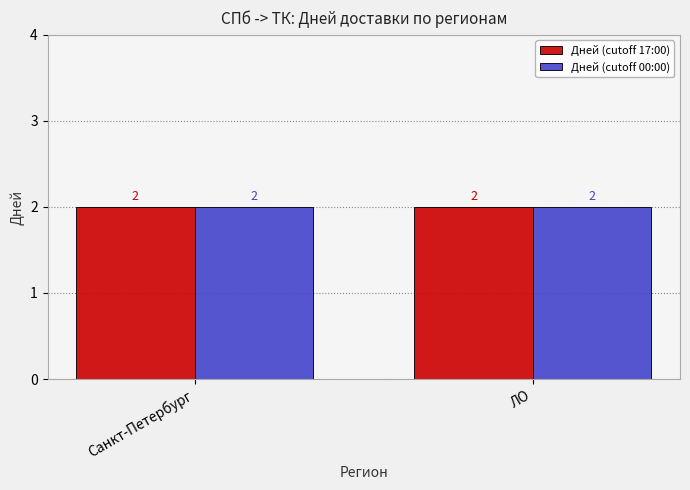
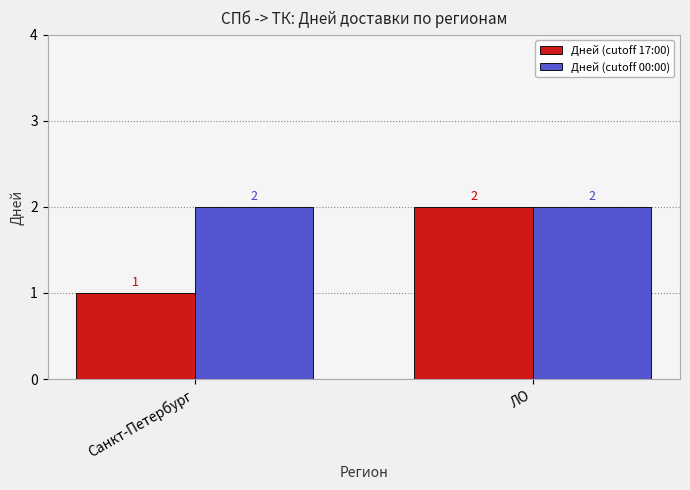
Дней (cutoff 17:00), Санкт-Петербург: 2 -> 1
